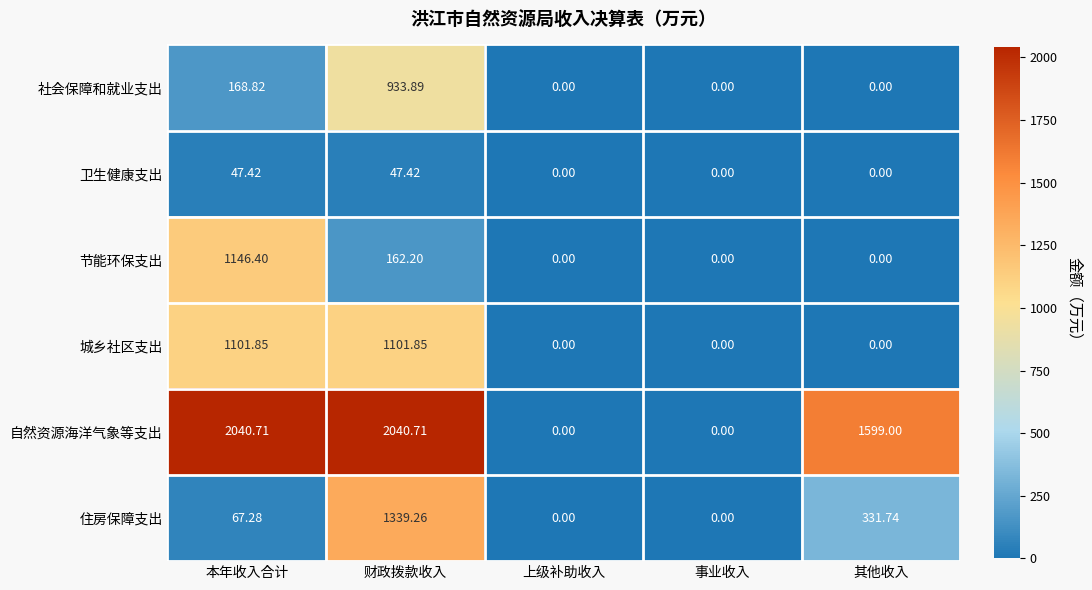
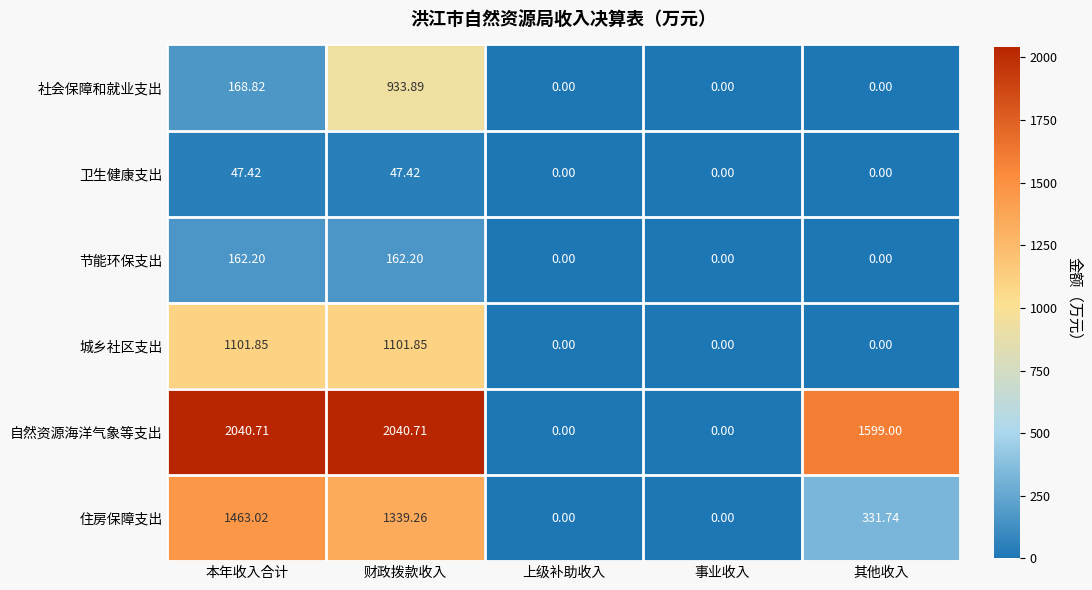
节能环保支出, 本年收入合计: 1146.40 -> 162.20
住房保障支出, 本年收入合计: 67.28 -> 1463.02
